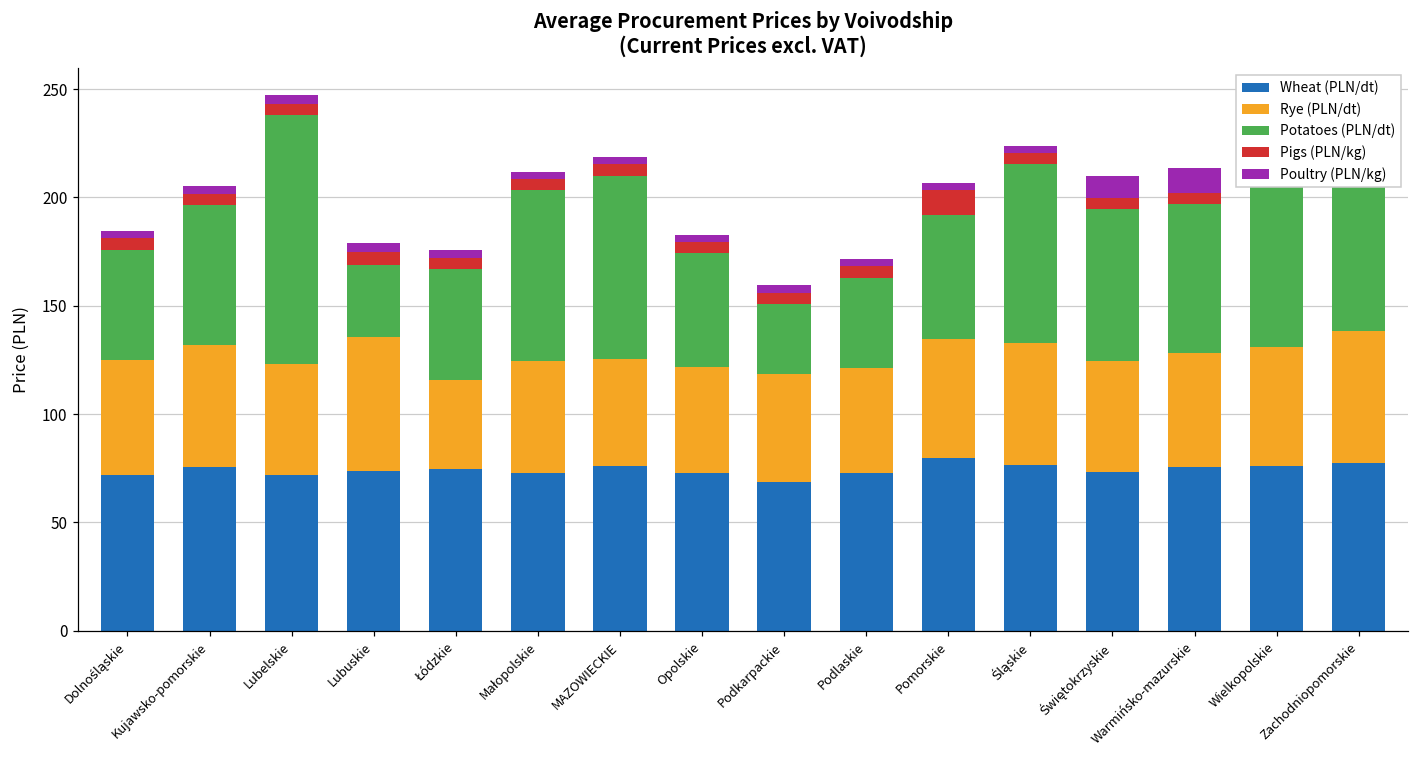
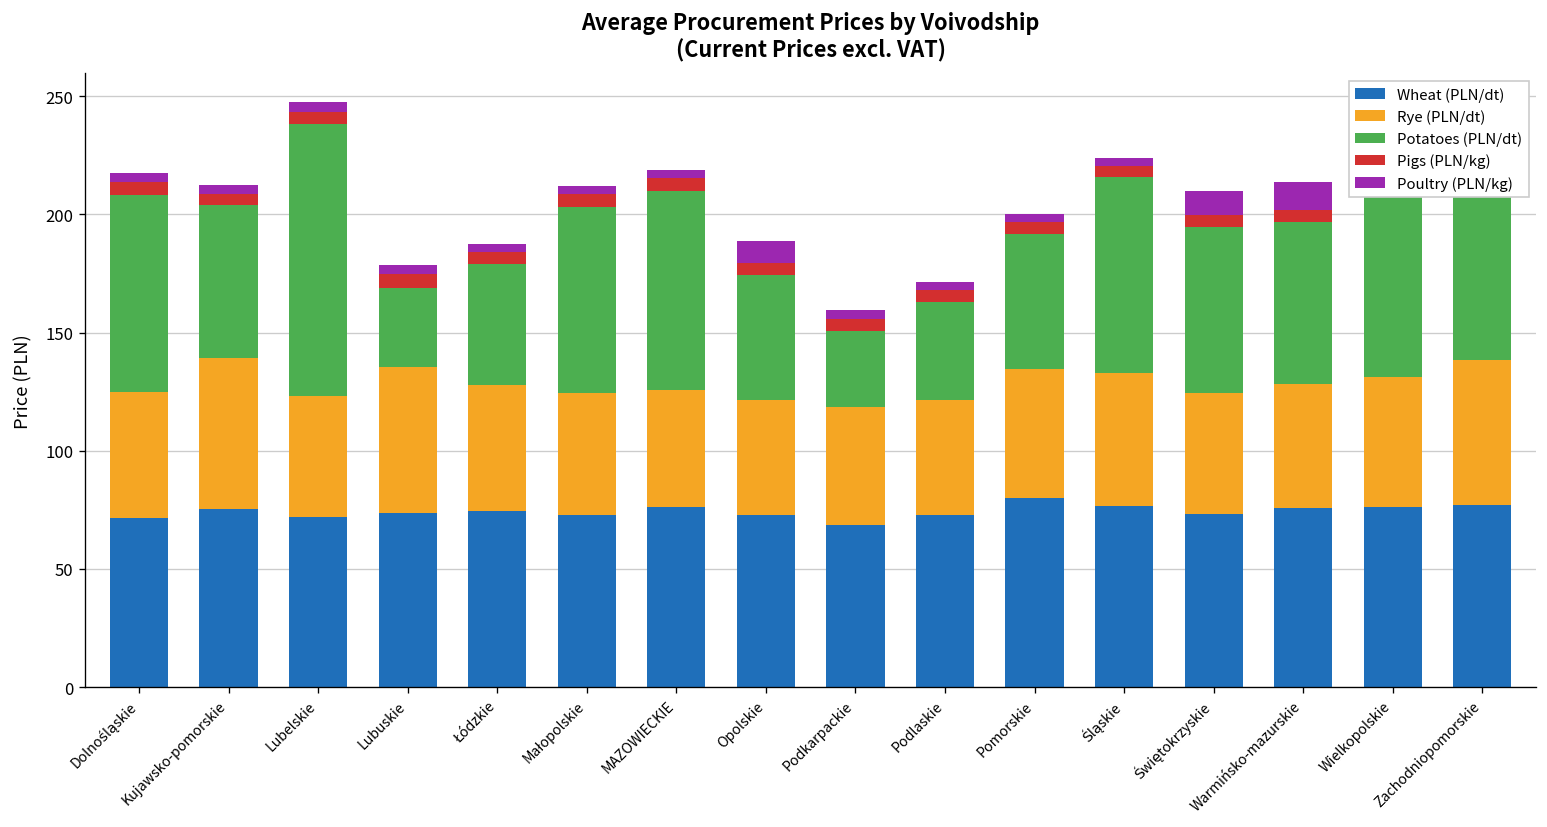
Potatoes (PLN/dt), Dolnośląskie: 51 -> 83
Rye (PLN/dt), Kujawsko-pomorskie: 56 -> 64
Rye (PLN/dt), Łódzkie: 41 -> 53
Poultry (PLN/kg), Opolskie: 3 -> 9
Pigs (PLN/kg), Pomorskie: 11 -> 5
